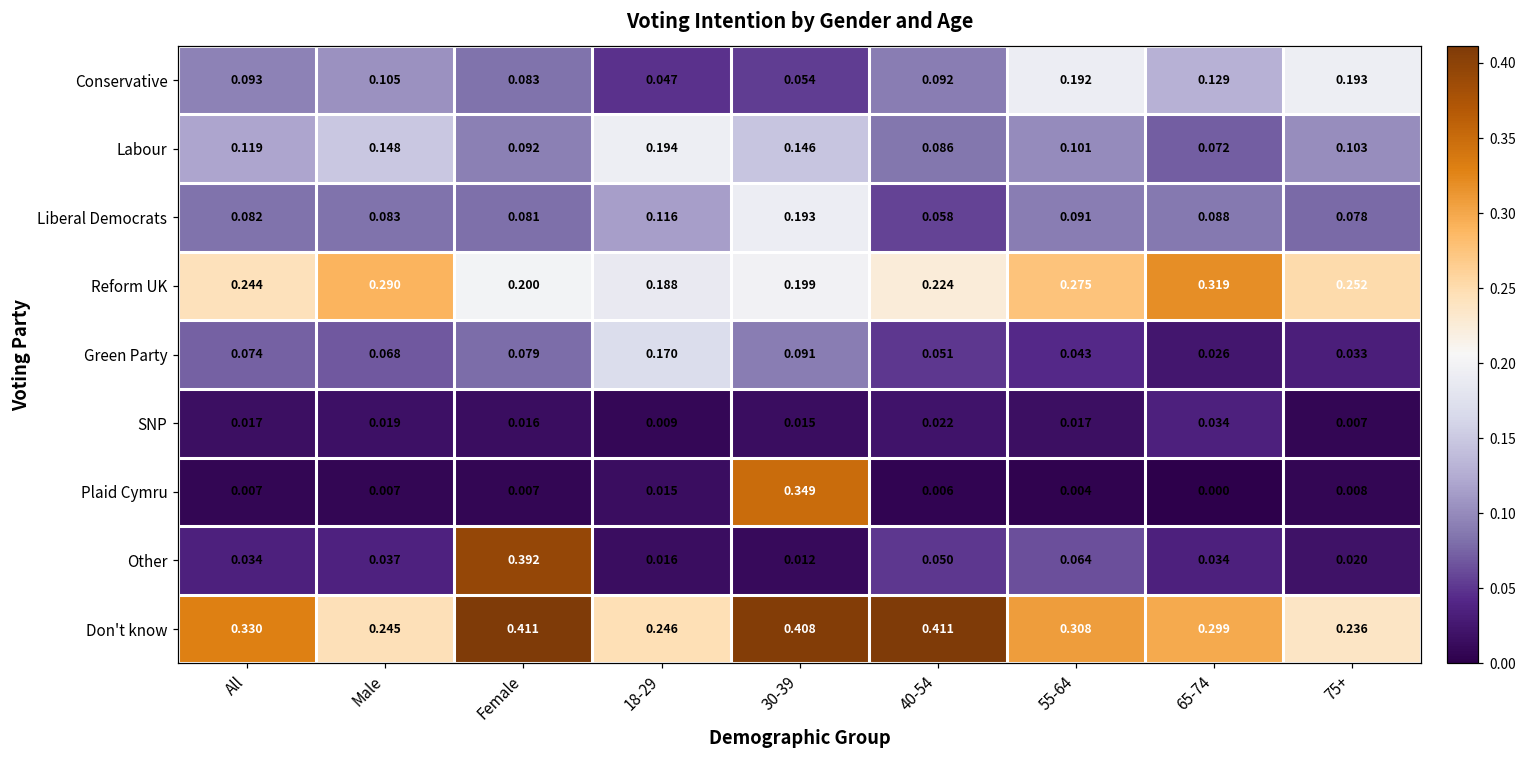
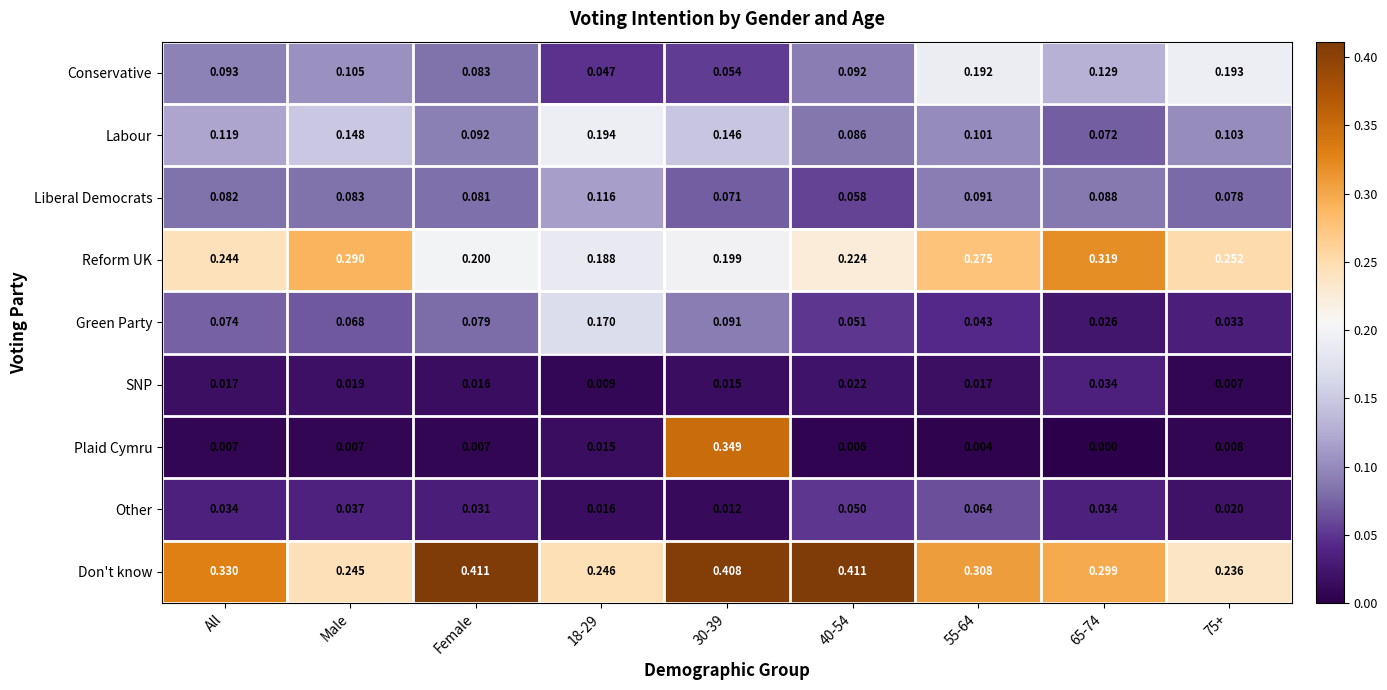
Liberal Democrats, 30-39: 0.193 -> 0.071
Other, Female: 0.392 -> 0.031
